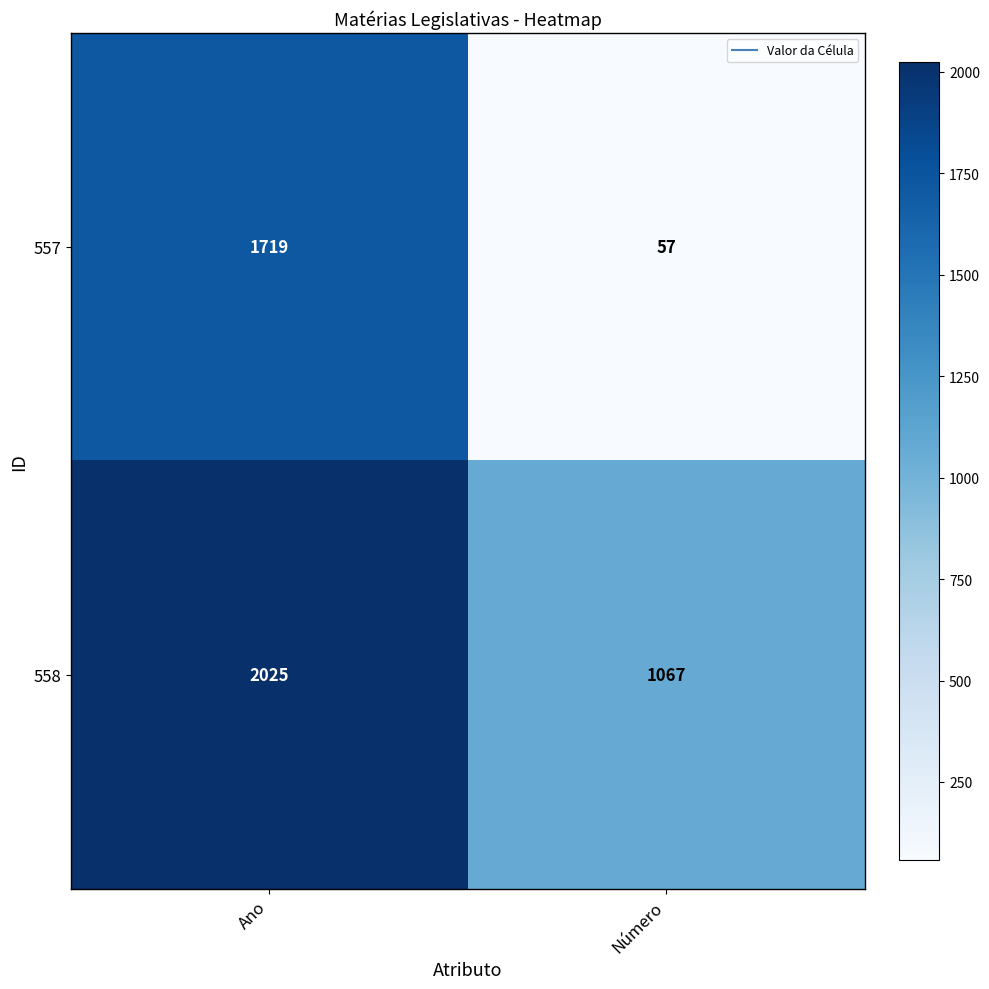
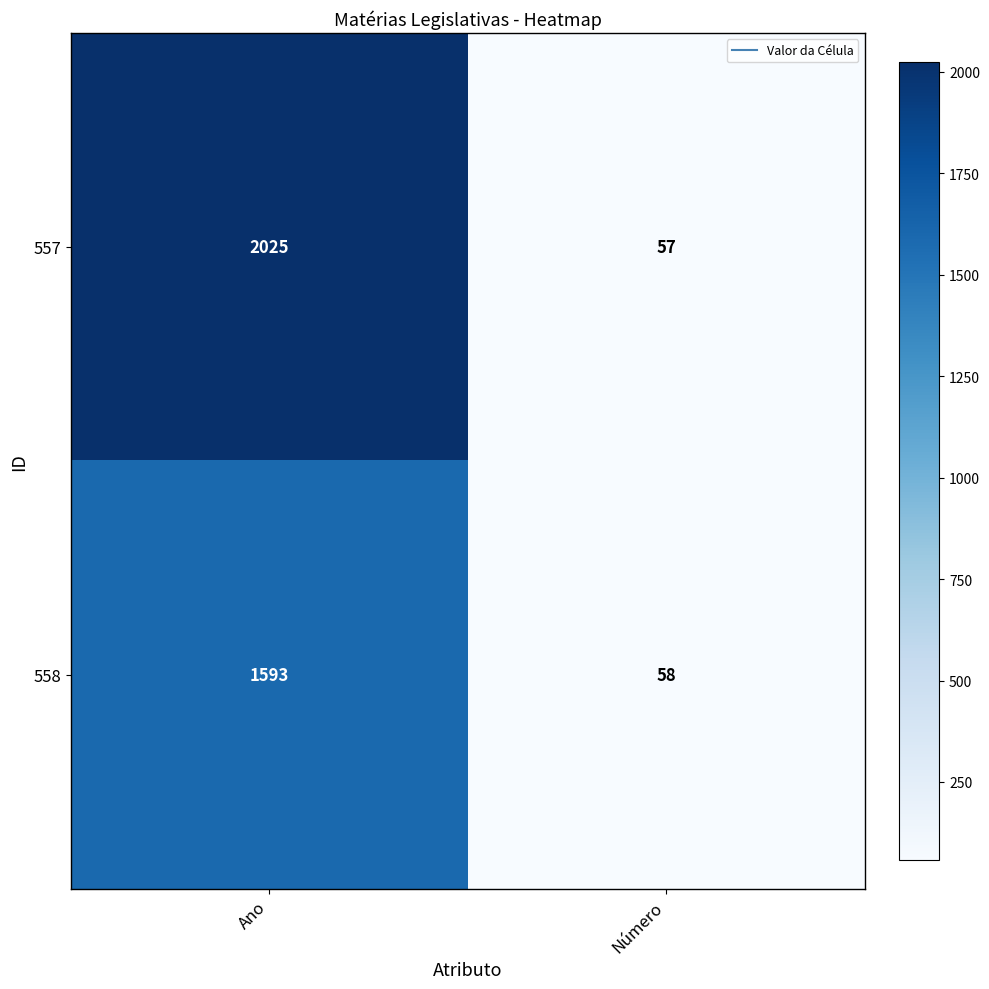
557, Ano: 1719 -> 2025
558, Ano: 2025 -> 1593
558, Número: 1067 -> 58
